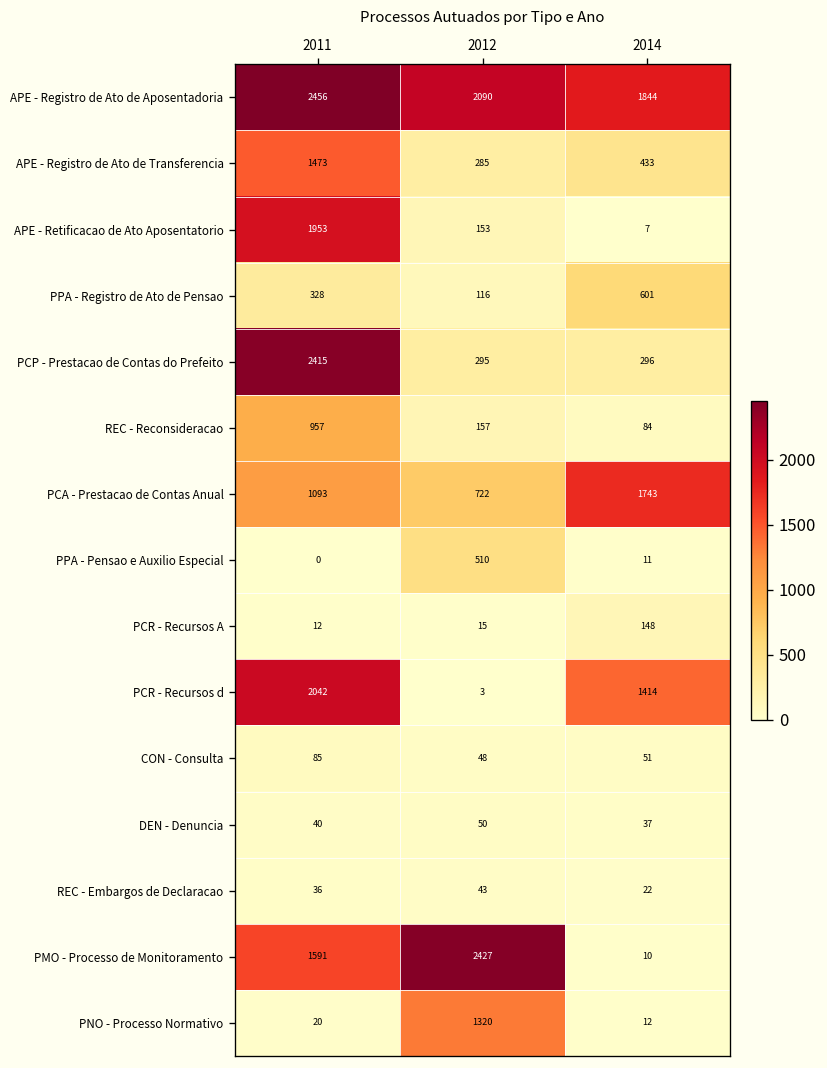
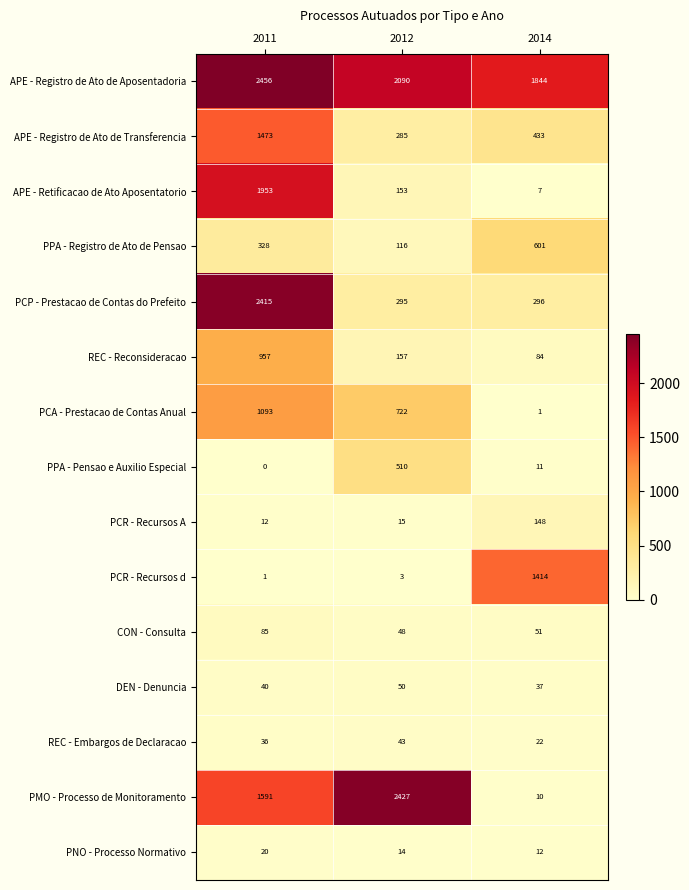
PCA - Prestacao de Contas Anual, 2014: 1743 -> 1
PCR - Recursos d, 2011: 2042 -> 1
PNO - Processo Normativo, 2012: 1320 -> 14
